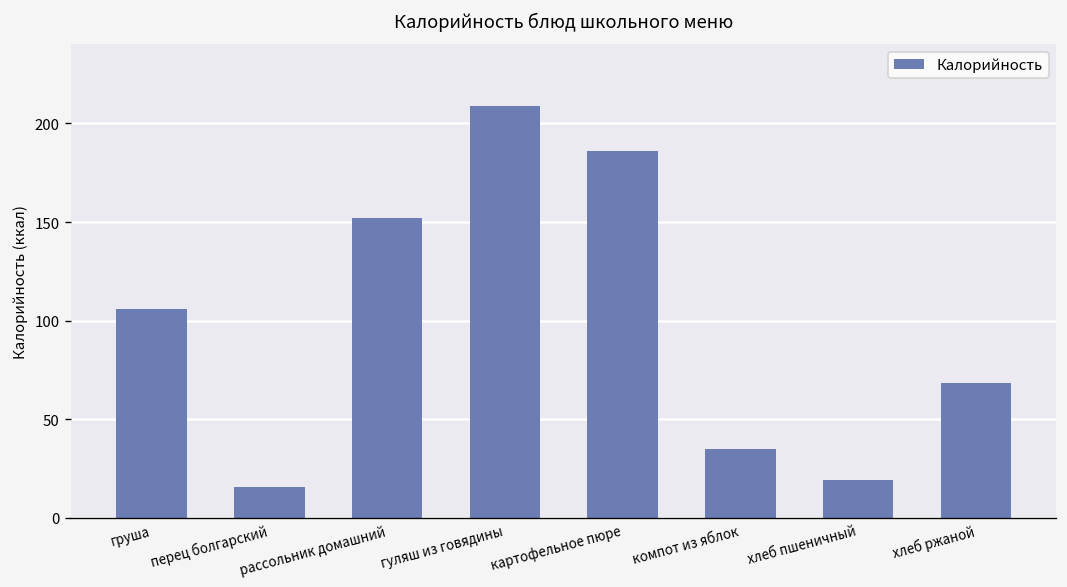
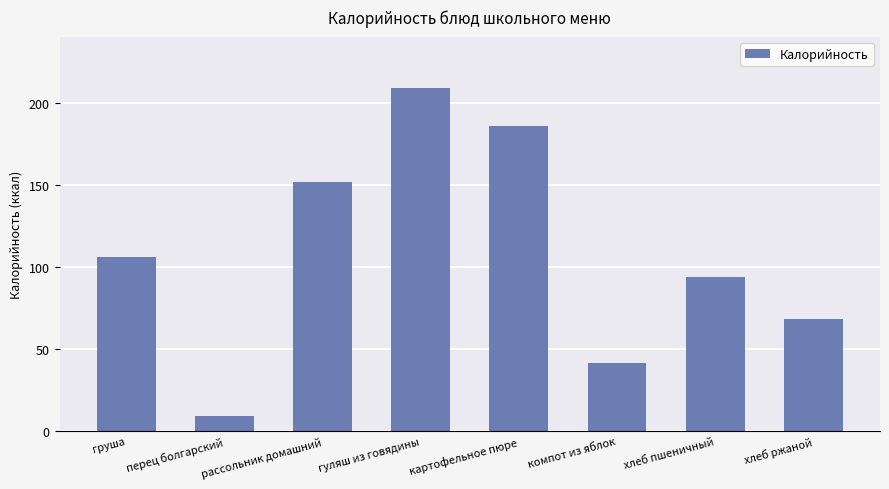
перец болгарский: 15 -> 9
компот из яблок: 35 -> 42
хлеб пшеничный: 19 -> 94
